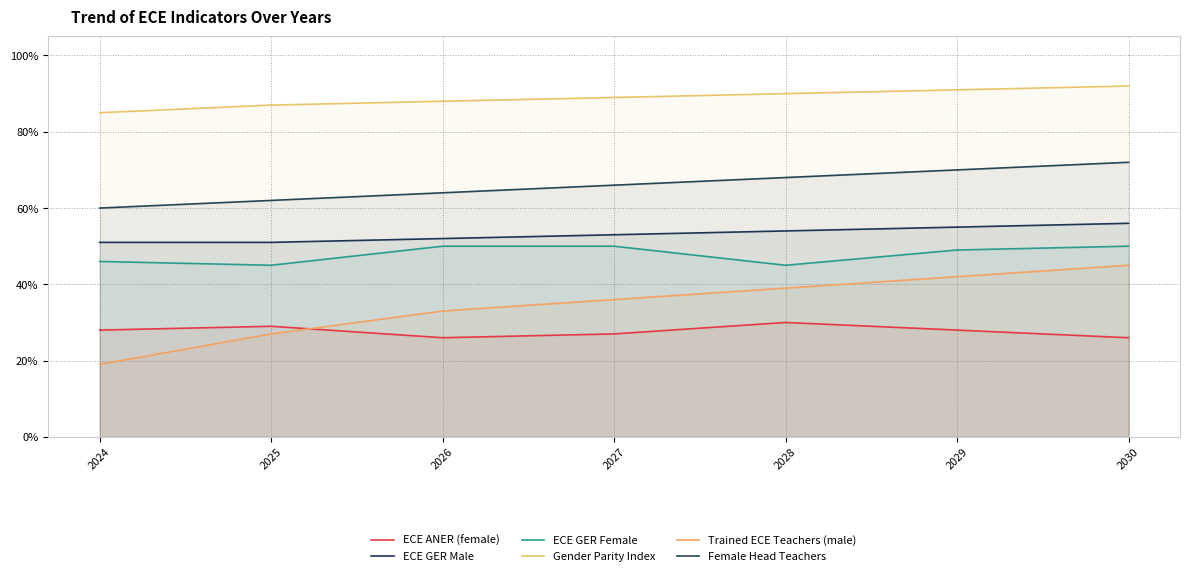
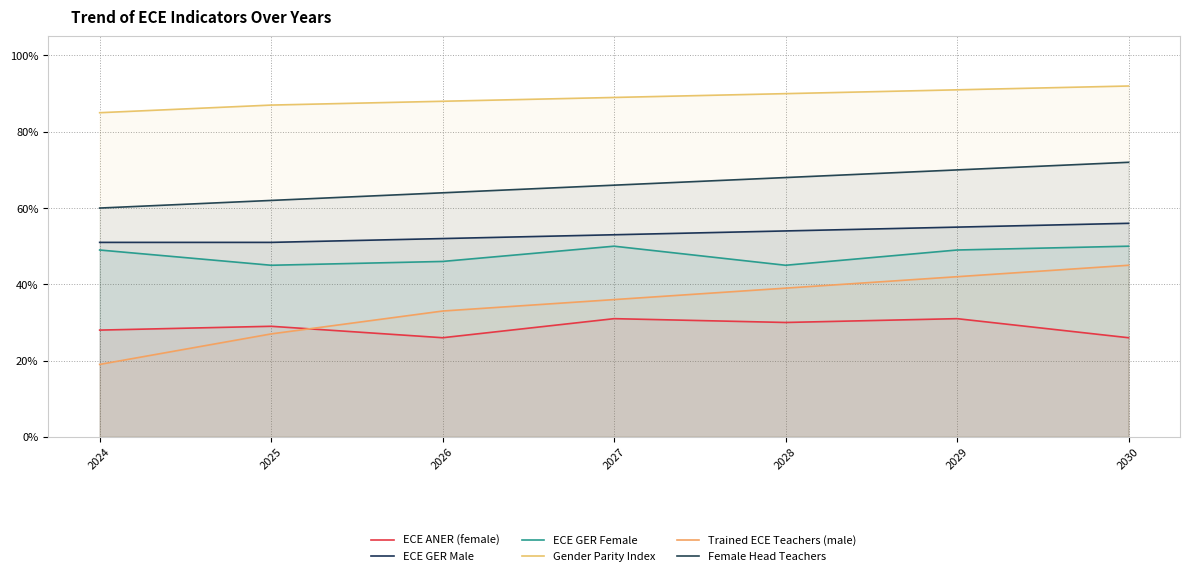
ECE GER Female, 2024: 46% -> 49%
ECE GER Female, 2026: 50% -> 46%
ECE ANER (female), 2027: 27% -> 31%
ECE ANER (female), 2029: 28% -> 31%
